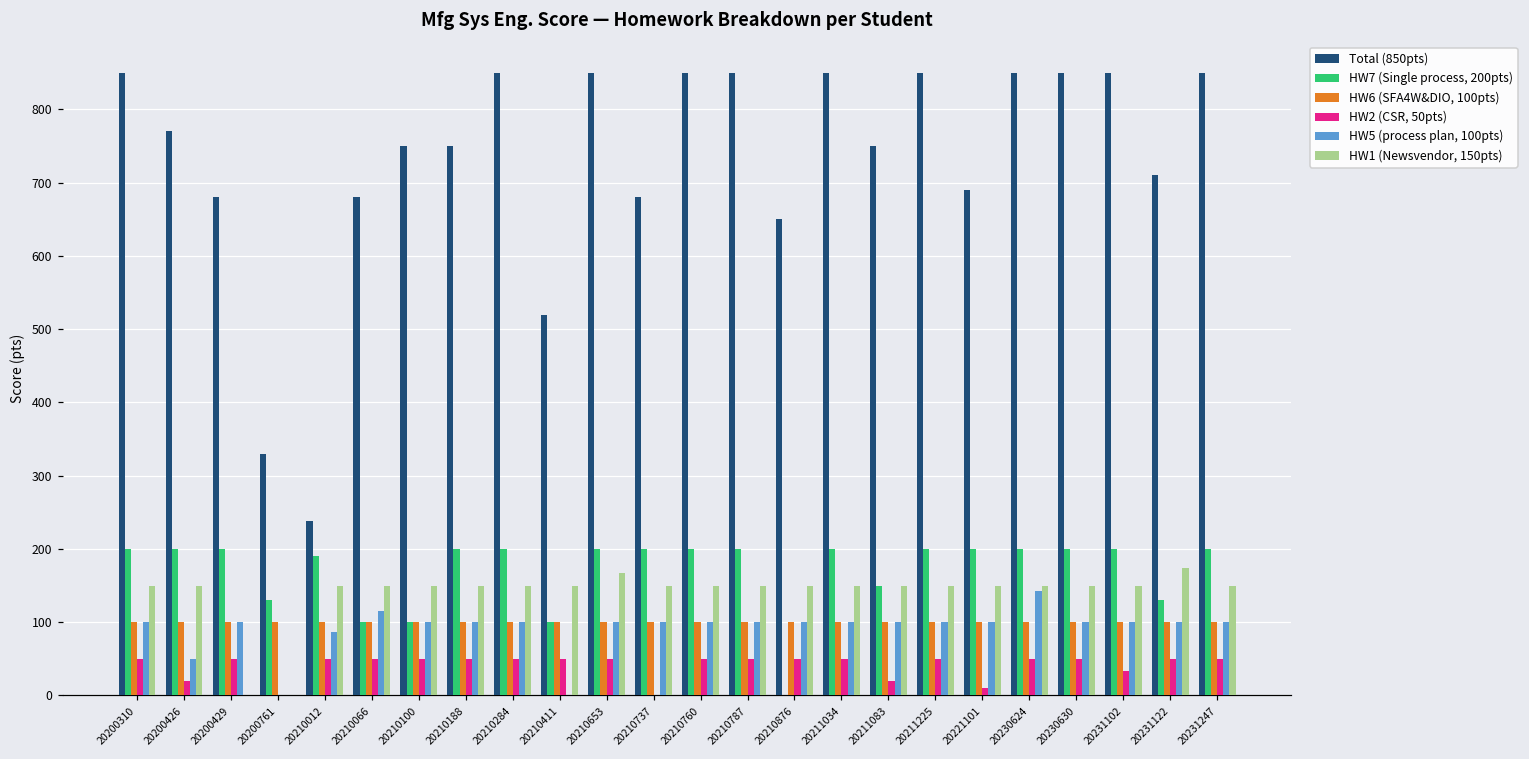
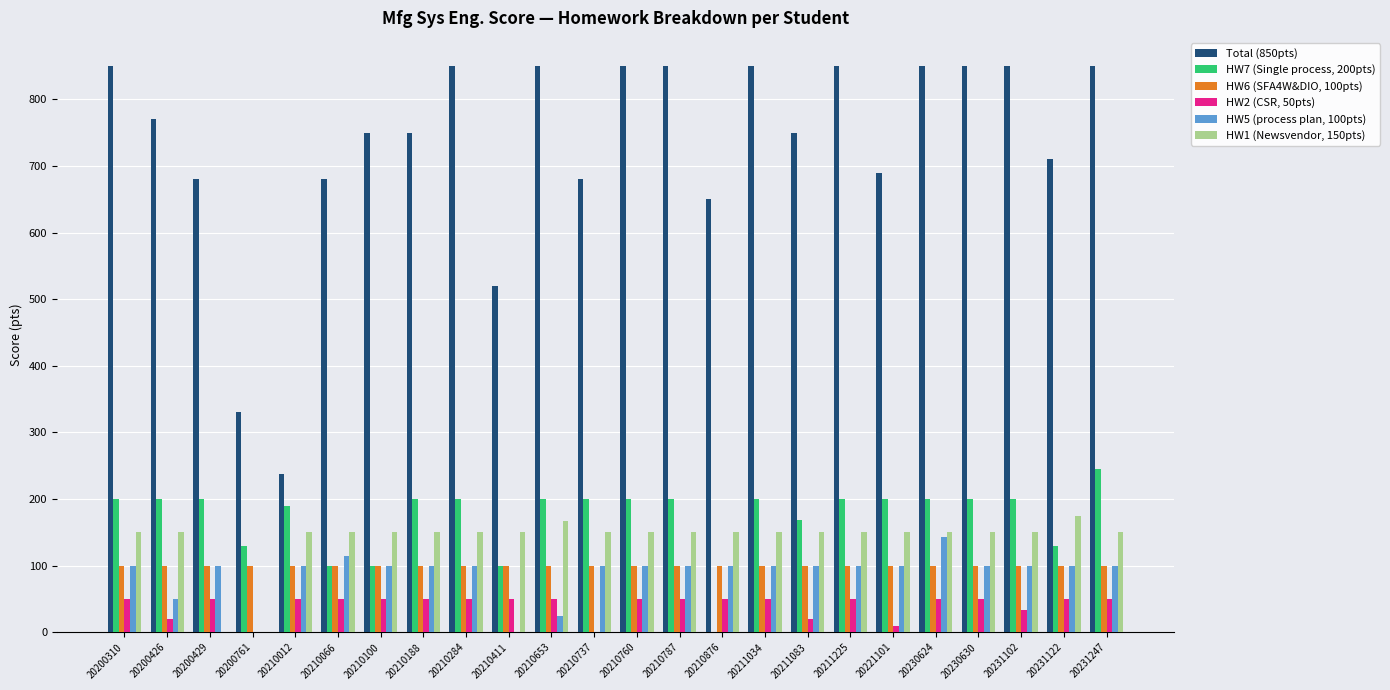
HW5 (process plan, 100pts), 20210012: 90 -> 100
HW5 (process plan, 100pts), 20210653: 100 -> 30
HW7 (Single process, 200pts), 20211083: 150 -> 170
HW7 (Single process, 200pts), 20231247: 200 -> 250
